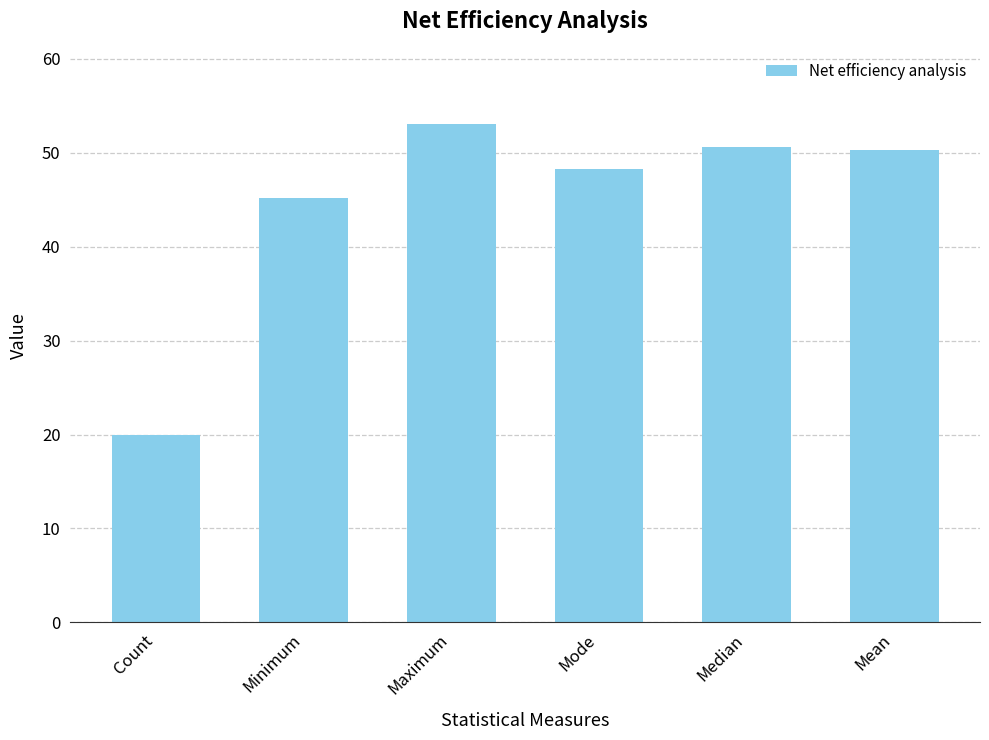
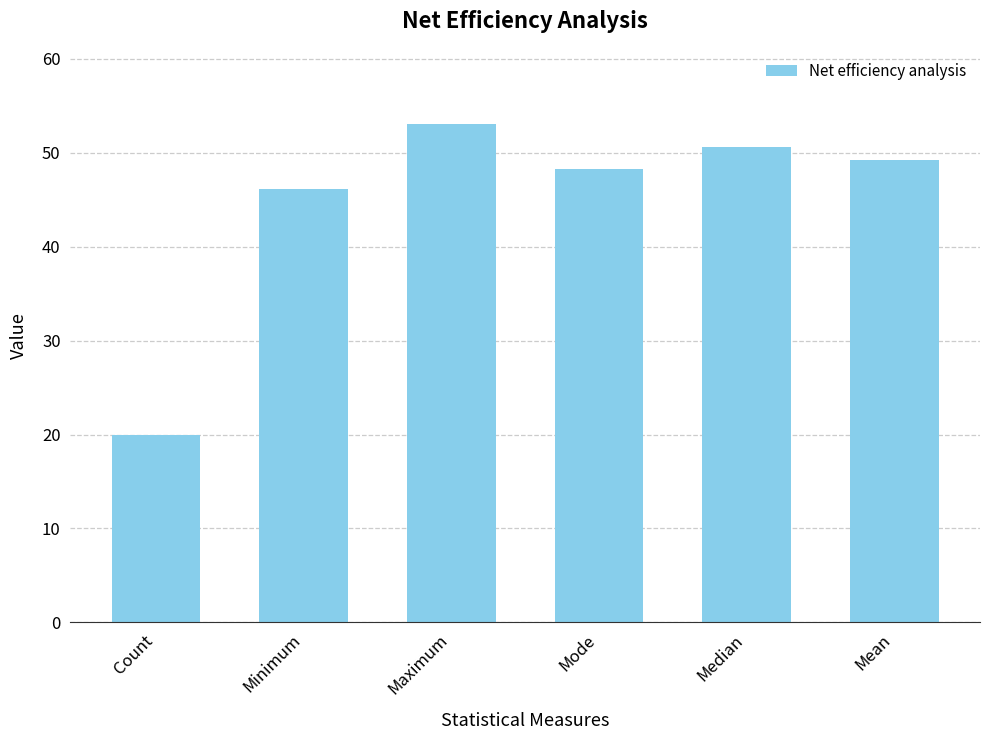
Minimum: 45 -> 46
Mean: 50 -> 49
